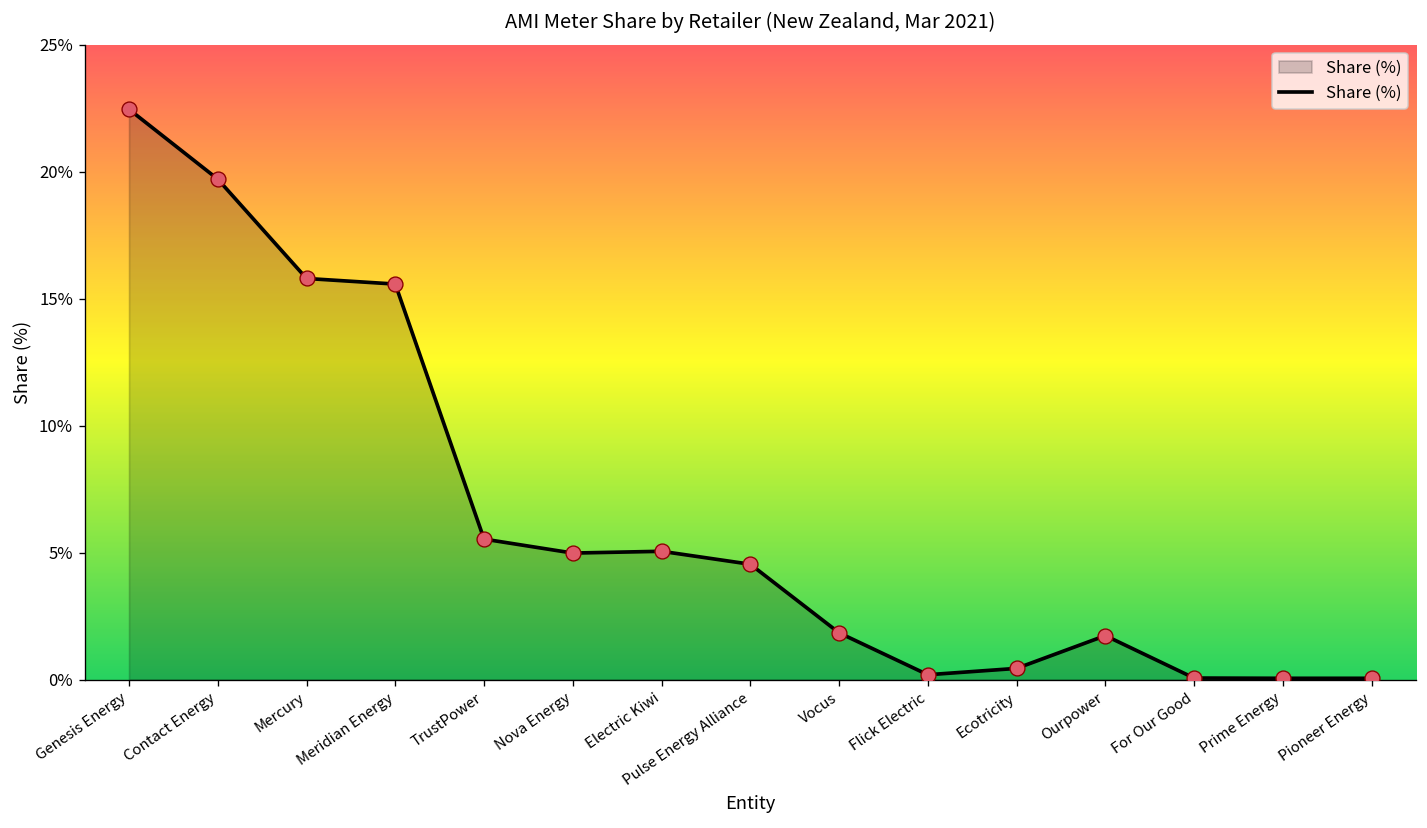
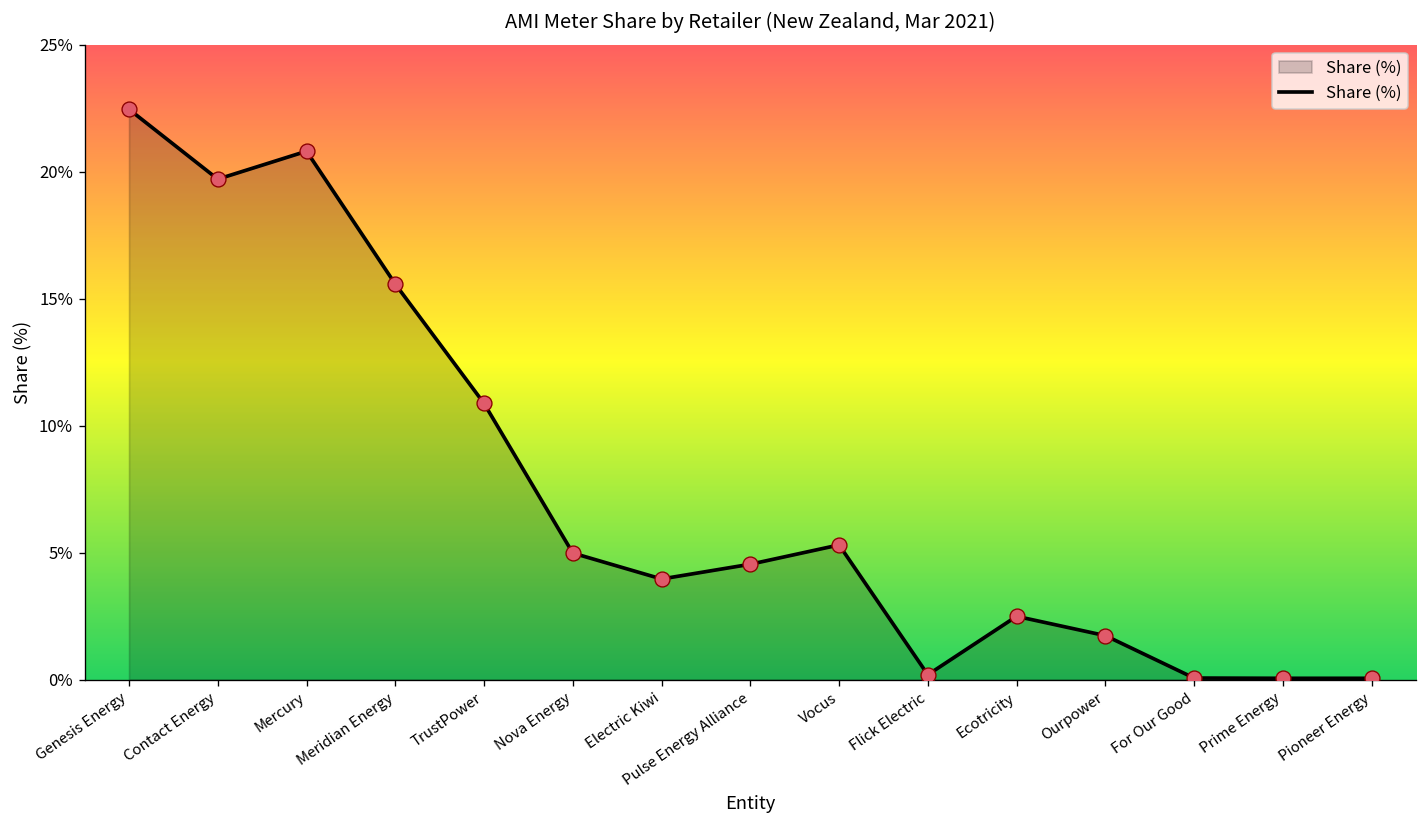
Mercury: 15.8% -> 20.8%
TrustPower: 5.5% -> 10.9%
Electric Kiwi: 5.1% -> 4.0%
Vocus: 1.8% -> 5.3%
Ecotricity: 0.4% -> 2.5%
